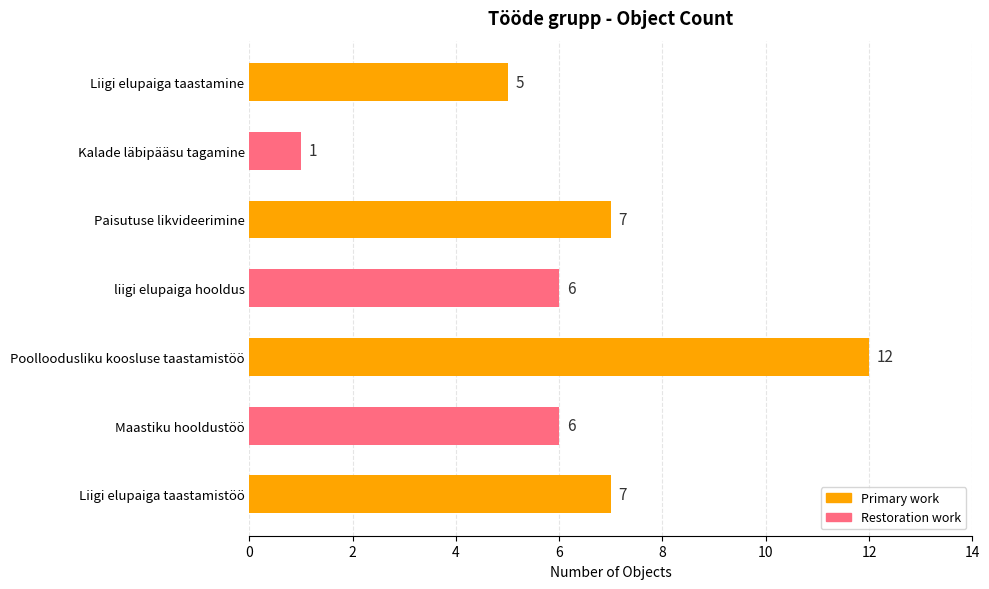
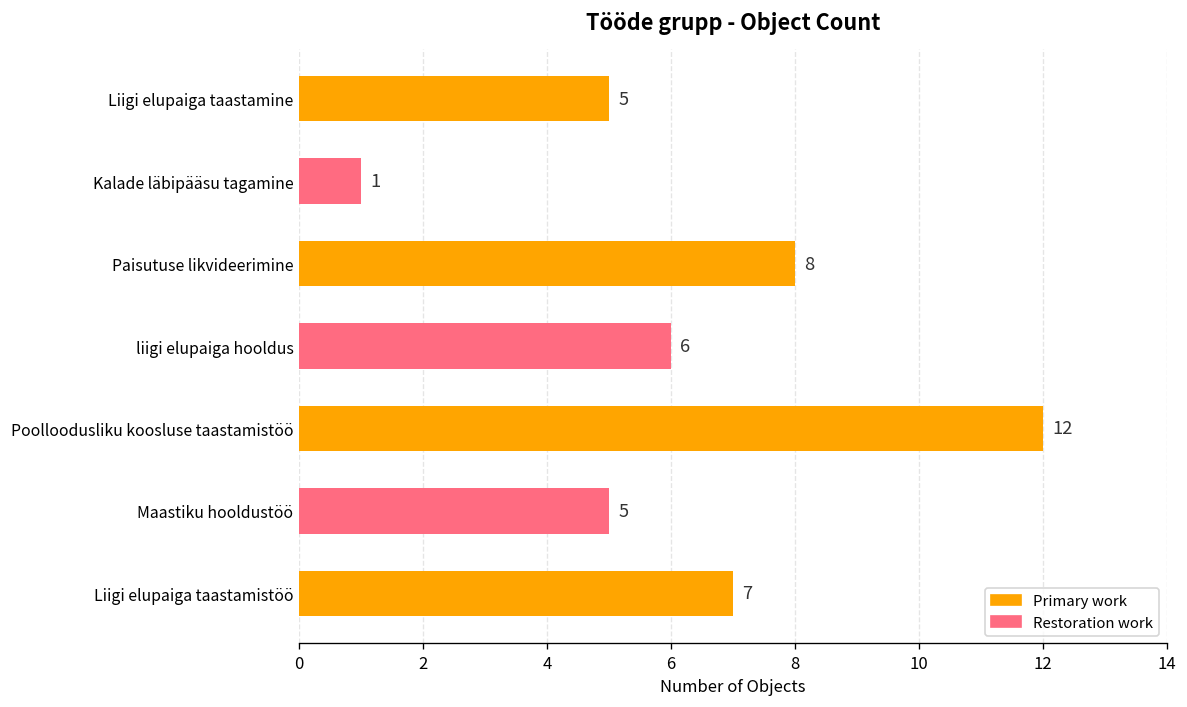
Paisutuse likvideerimine: 7 -> 8
Maastiku hooldustöö: 6 -> 5
